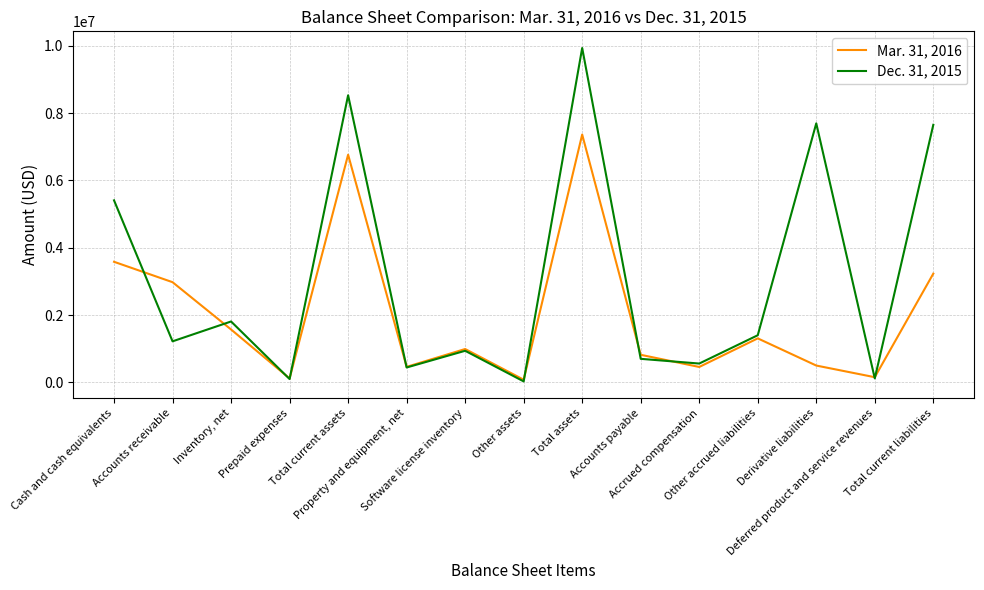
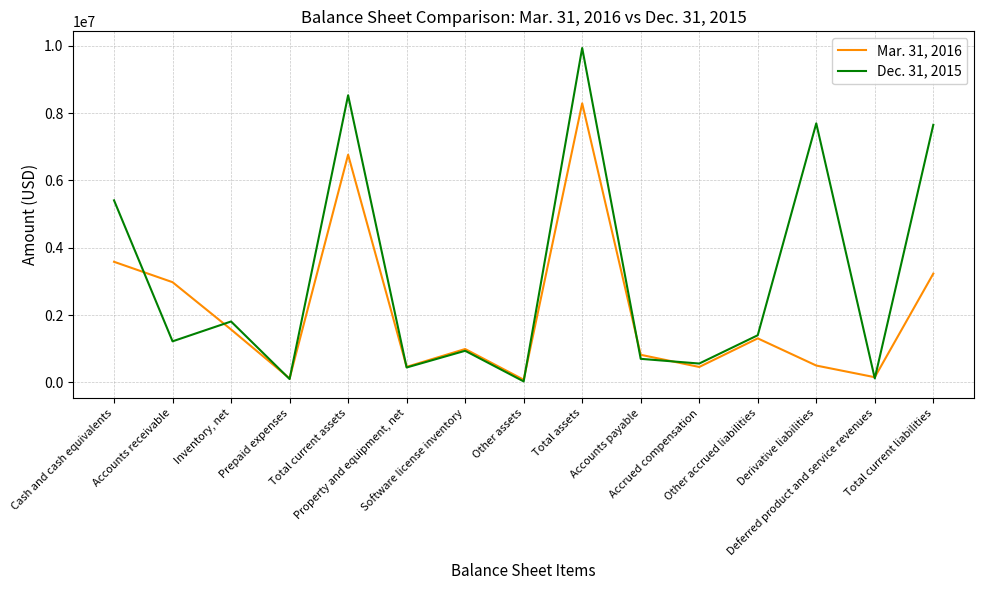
Mar. 31, 2016, Total assets: 7400000 -> 8300000
